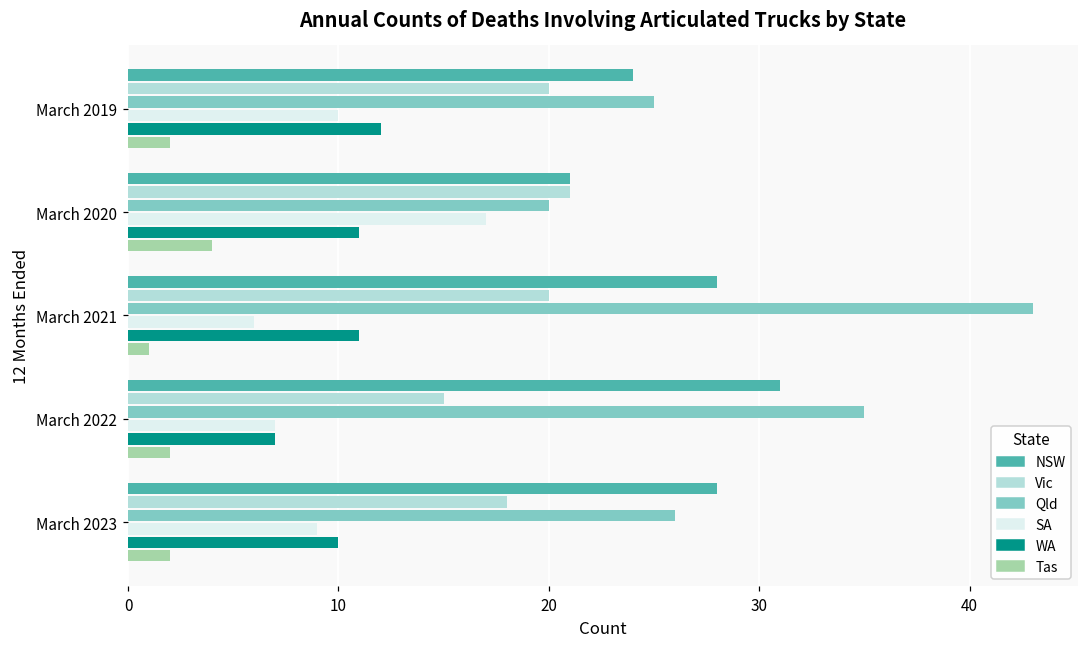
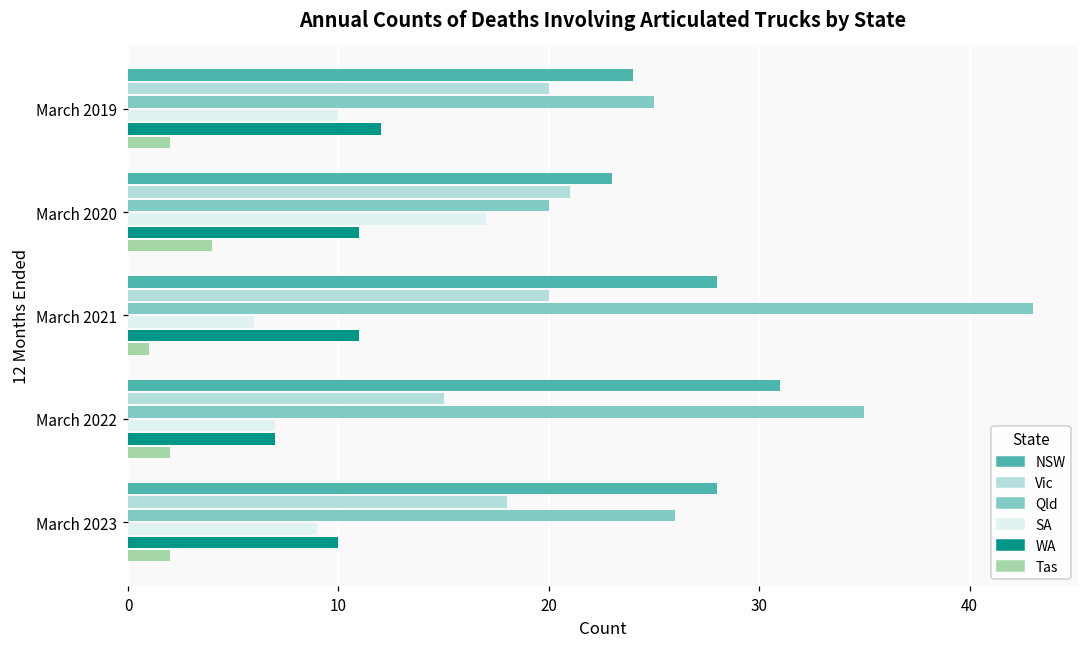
NSW, March 2020: 21 -> 23
